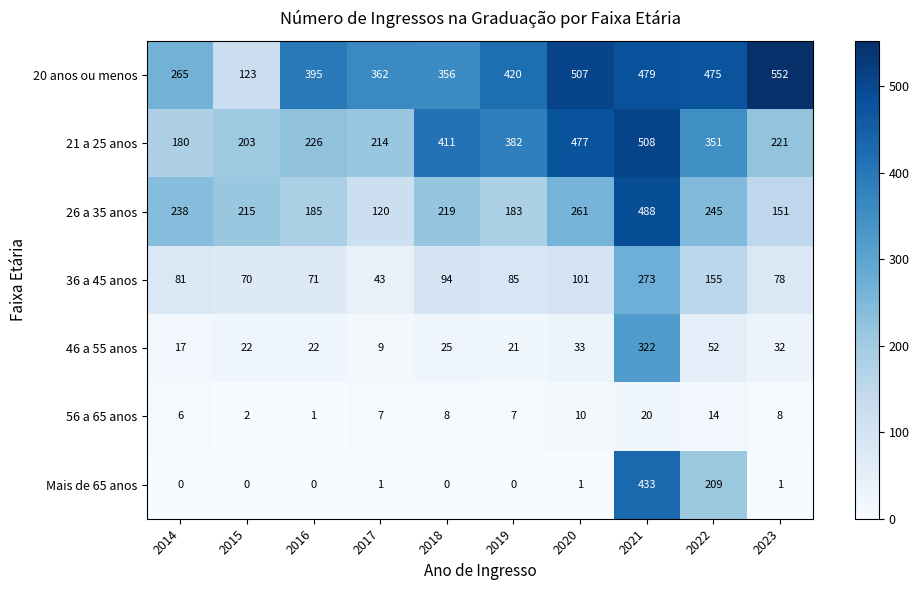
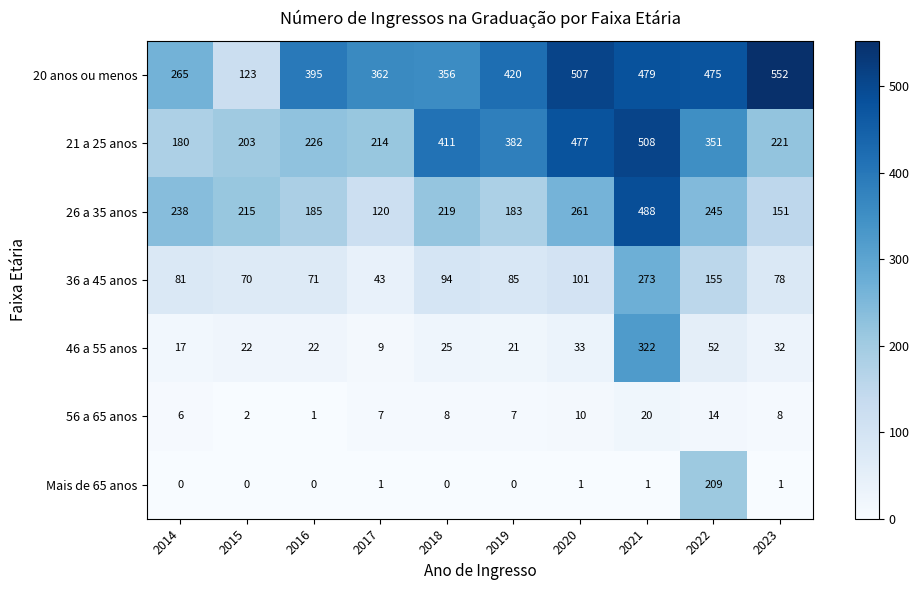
Mais de 65 anos, 2021: 433 -> 1
